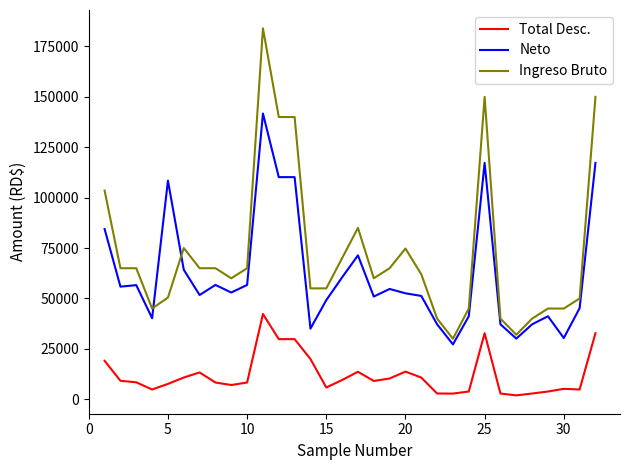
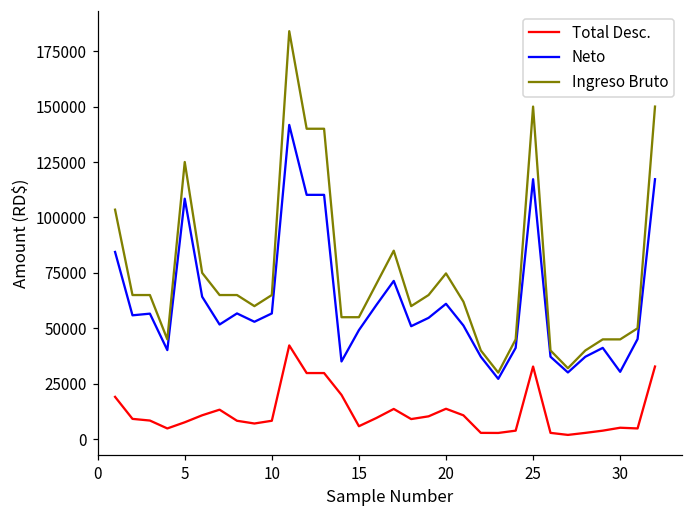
Ingreso Bruto, 5: 50000 -> 125000
Neto, 20: 53000 -> 61000
